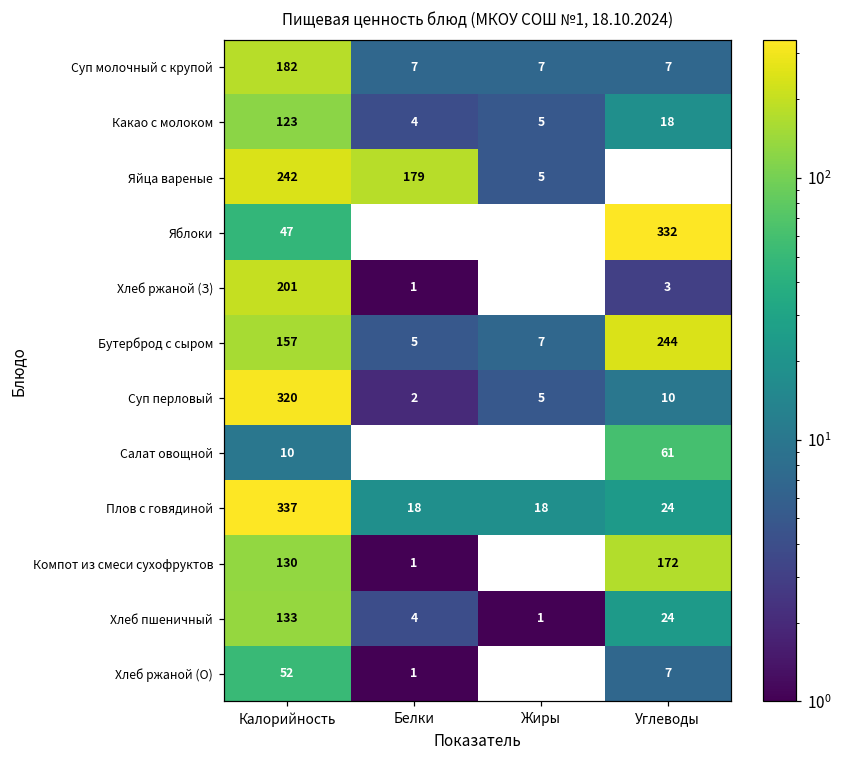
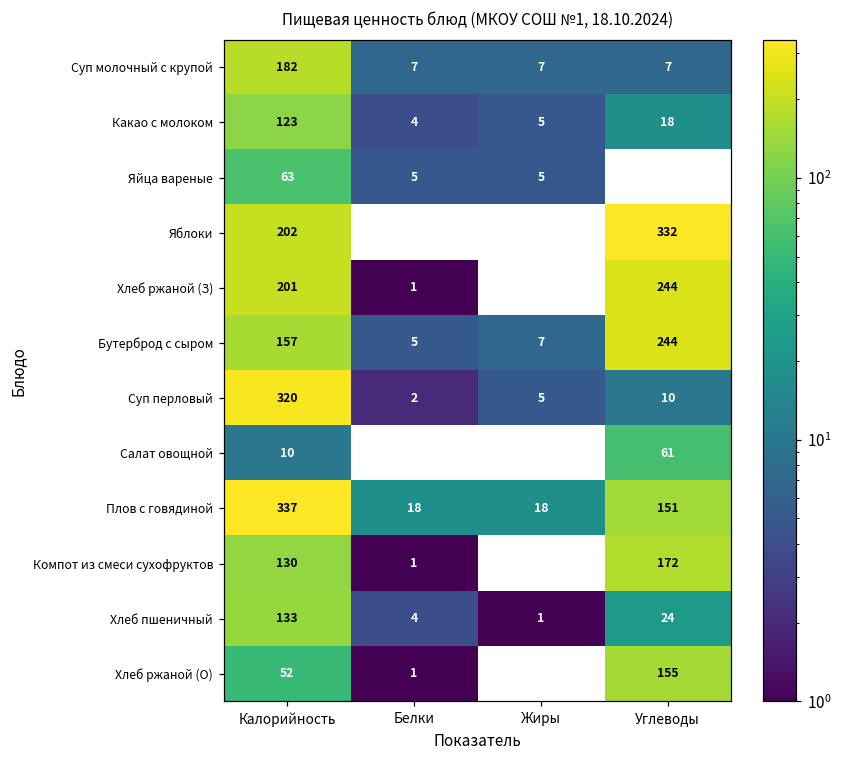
Яйца вареные, Калорийность: 242 -> 63
Яйца вареные, Белки: 179 -> 5
Яблоки, Калорийность: 47 -> 202
Хлеб ржаной (З), Углеводы: 3 -> 244
Плов с говядиной, Углеводы: 24 -> 151
Хлеб ржаной (О), Углеводы: 7 -> 155
